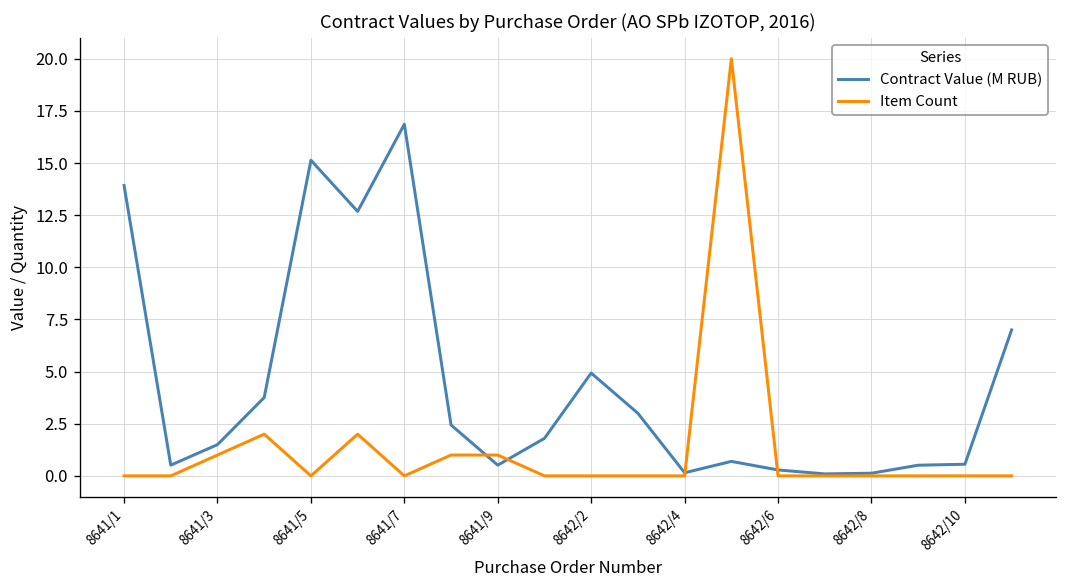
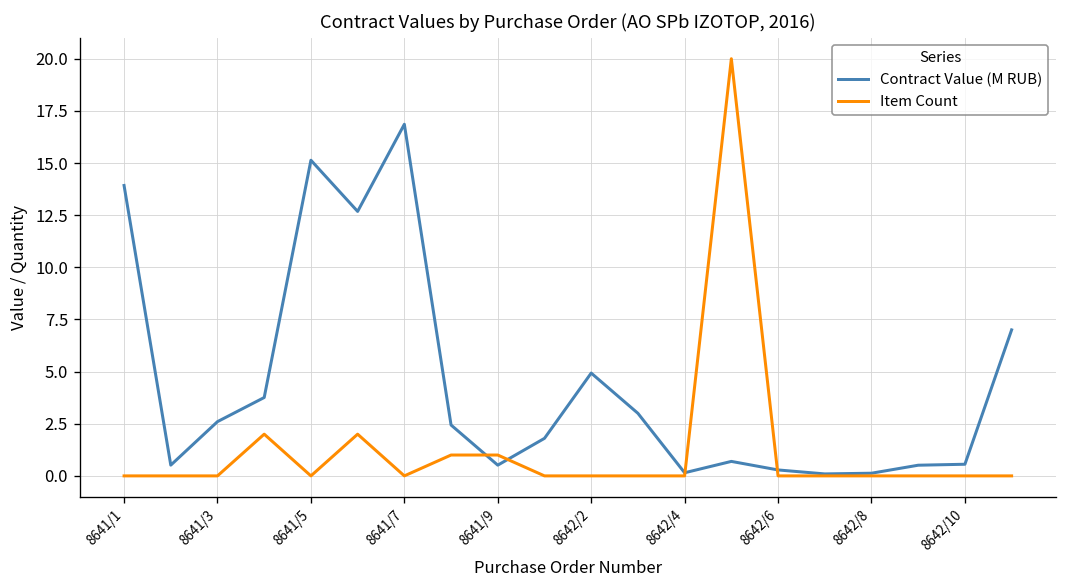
Contract Value (M RUB), 8641/3: 1.5 -> 2.6
Item Count, 8641/3: 1 -> 0
